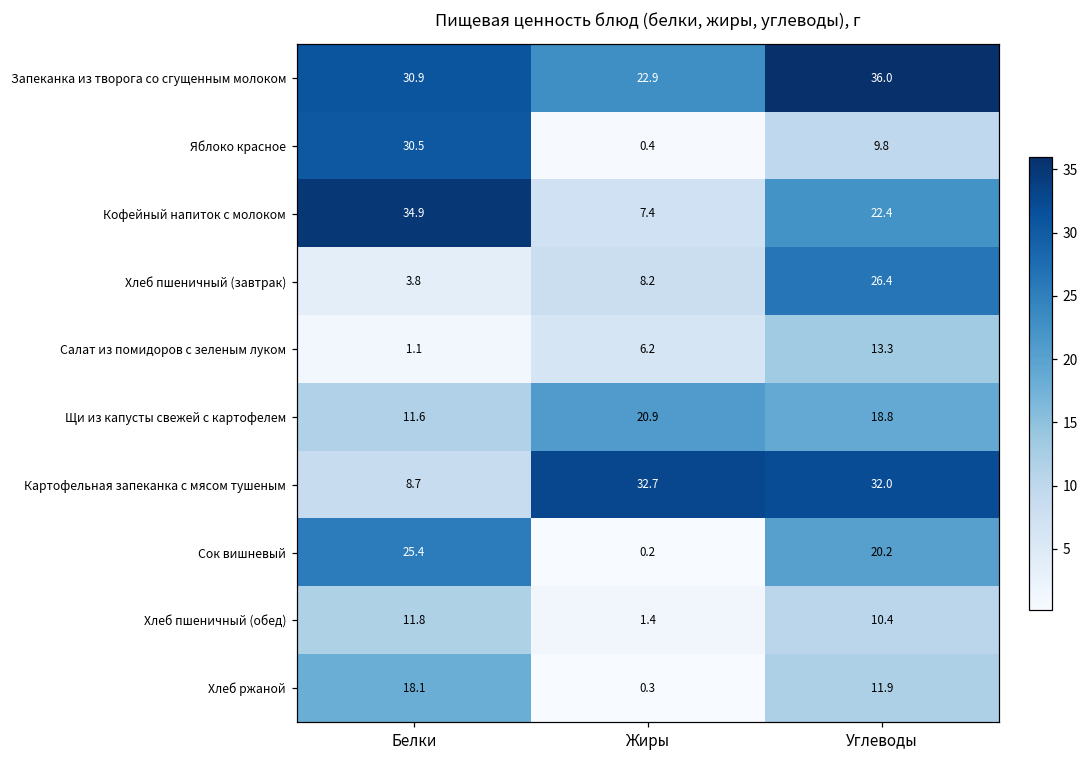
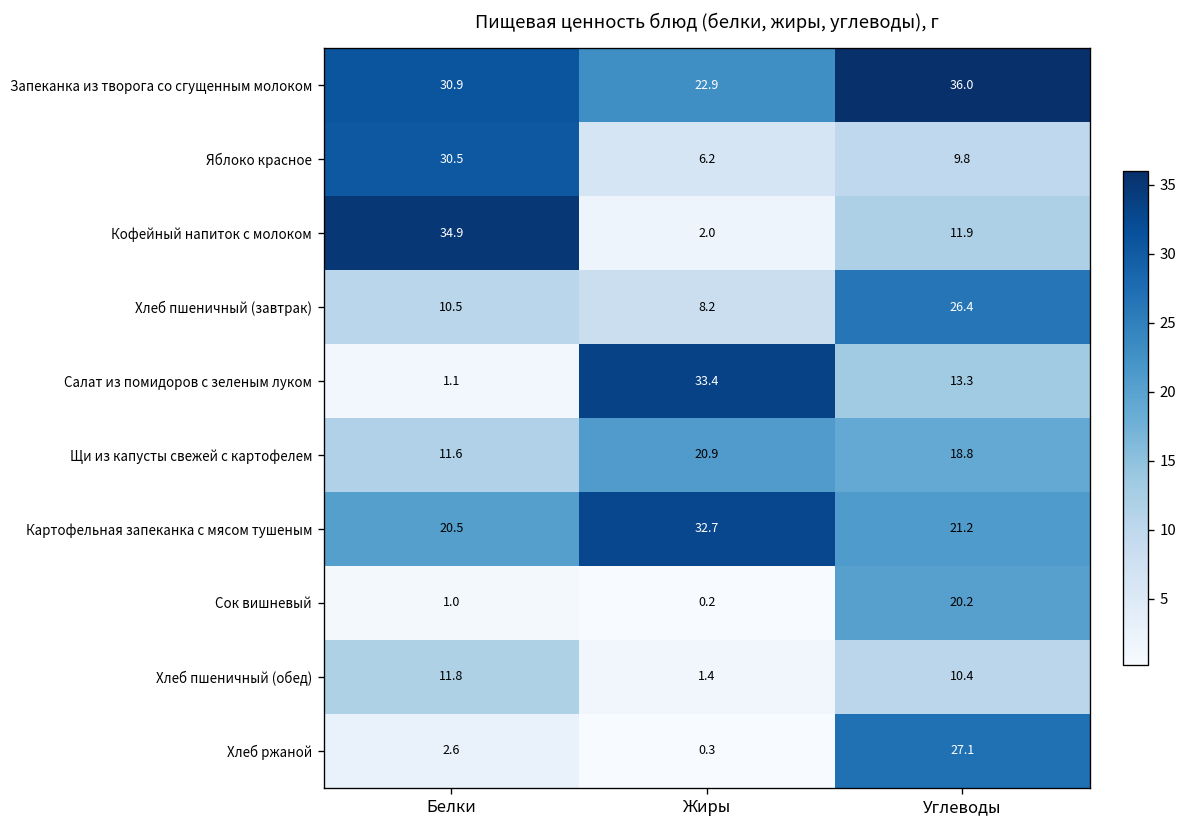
Яблоко красное, Жиры: 0.4 -> 6.2
Кофейный напиток с молоком, Жиры: 7.4 -> 2.0
Кофейный напиток с молоком, Углеводы: 22.4 -> 11.9
Хлеб пшеничный (завтрак), Белки: 3.8 -> 10.5
Салат из помидоров с зеленым луком, Жиры: 6.2 -> 33.4
Картофельная запеканка с мясом тушеным, Белки: 8.7 -> 20.5
Картофельная запеканка с мясом тушеным, Углеводы: 32.0 -> 21.2
Сок вишневый, Белки: 25.4 -> 1.0
Хлеб ржаной, Белки: 18.1 -> 2.6
Хлеб ржаной, Углеводы: 11.9 -> 27.1
